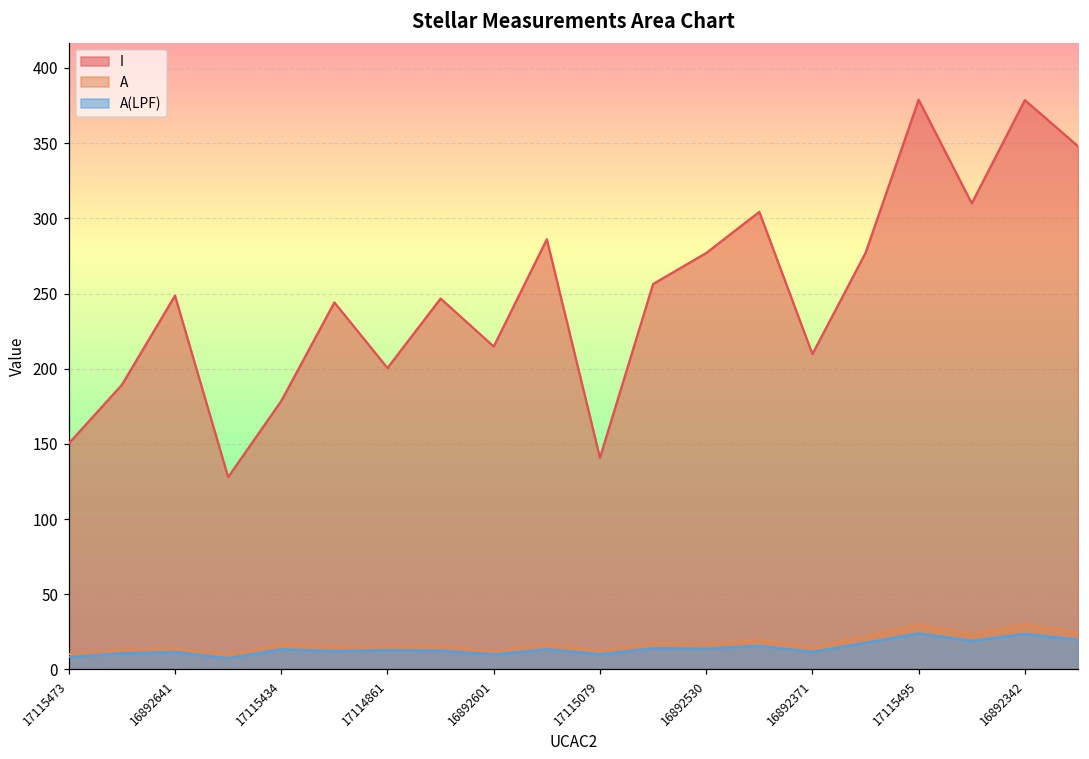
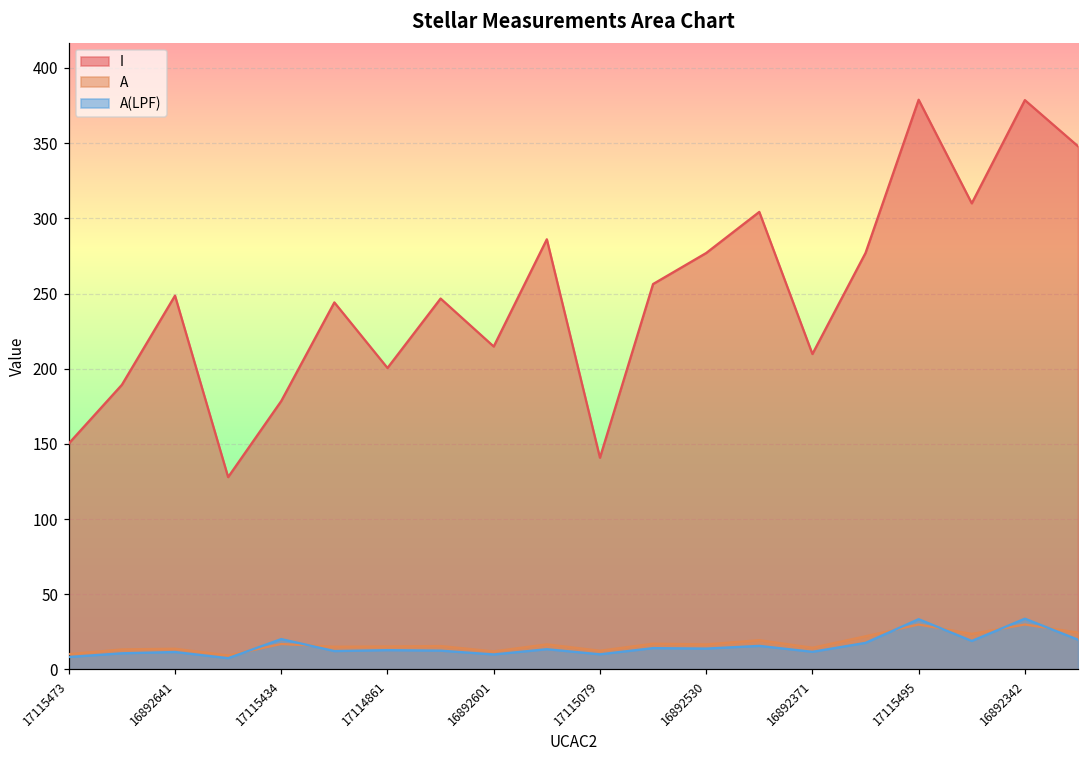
A(LPF), 17115434: 13 -> 20
A(LPF), 17115495: 24 -> 33
A(LPF), 16892342: 24 -> 34
